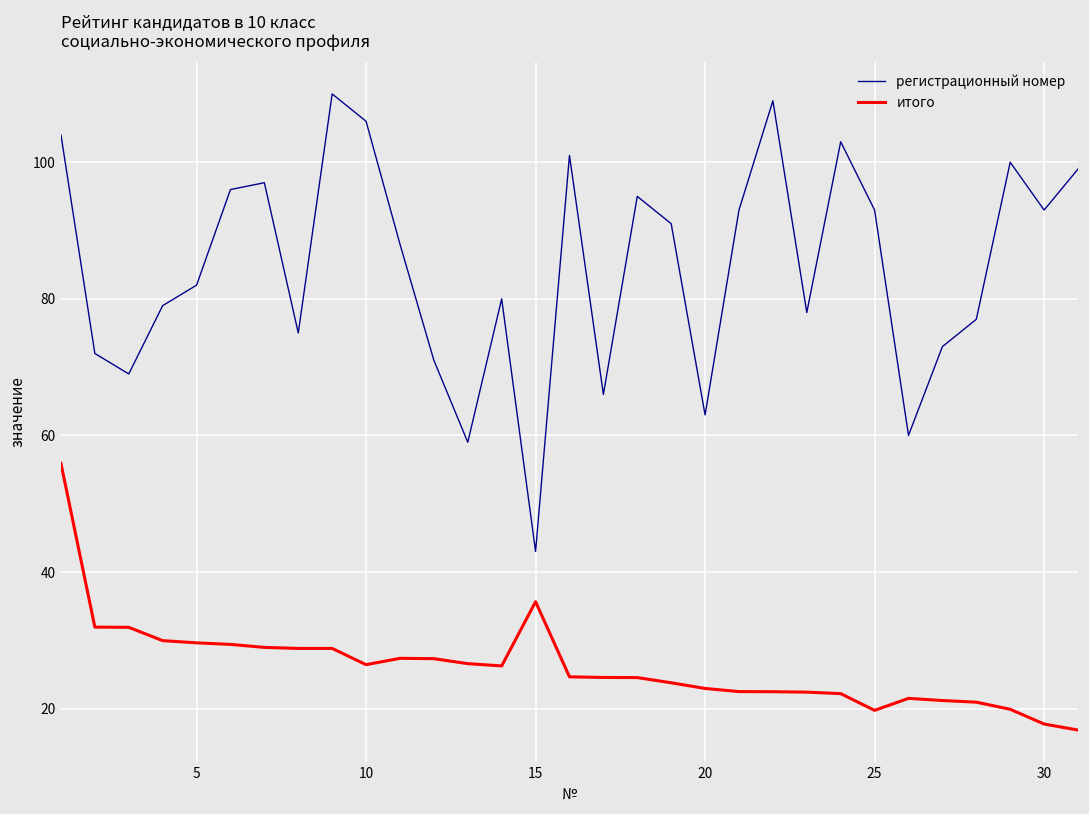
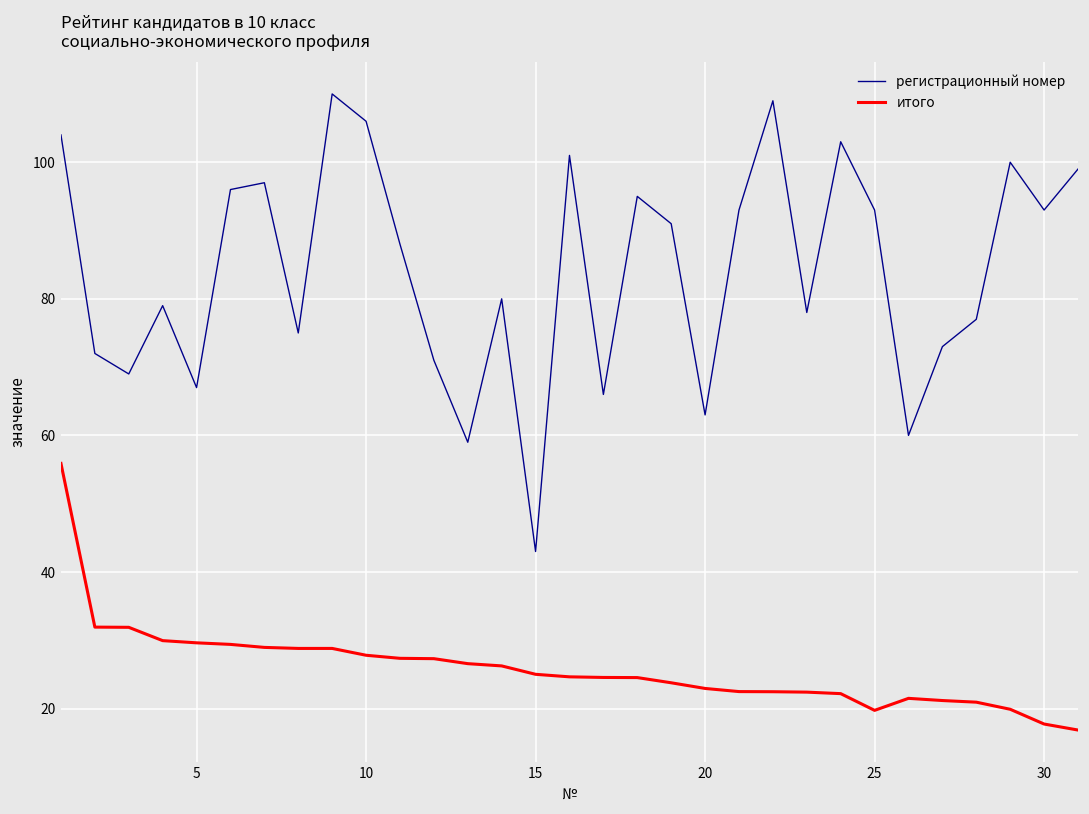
регистрационный номер, 5: 82 -> 67
итого, 10: 26 -> 28
итого, 15: 36 -> 25
